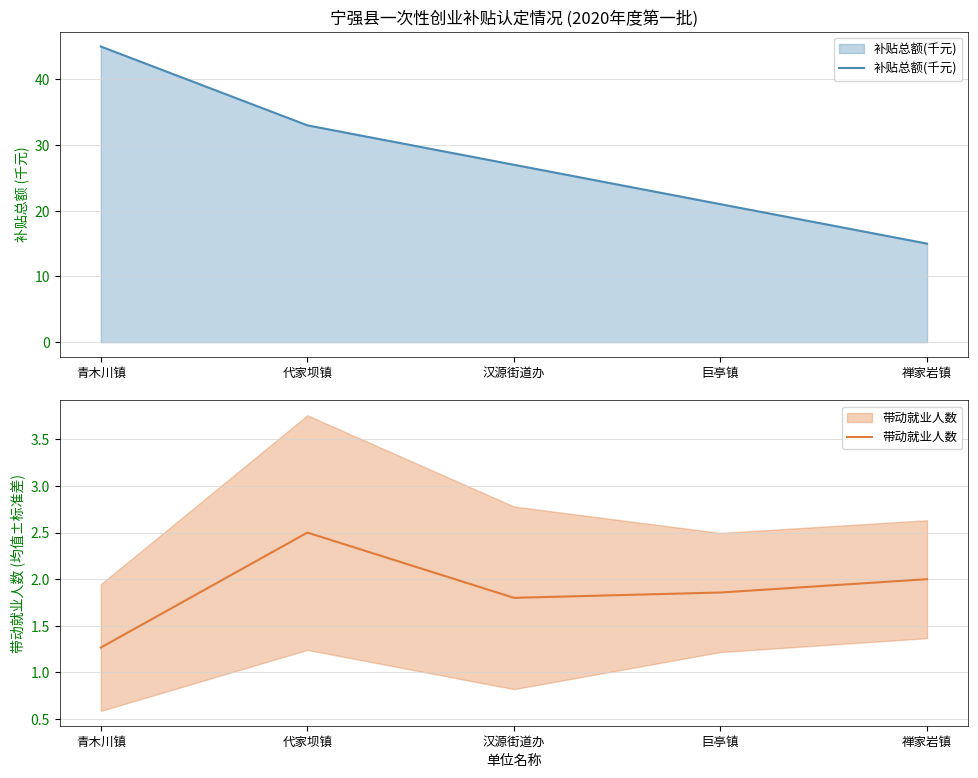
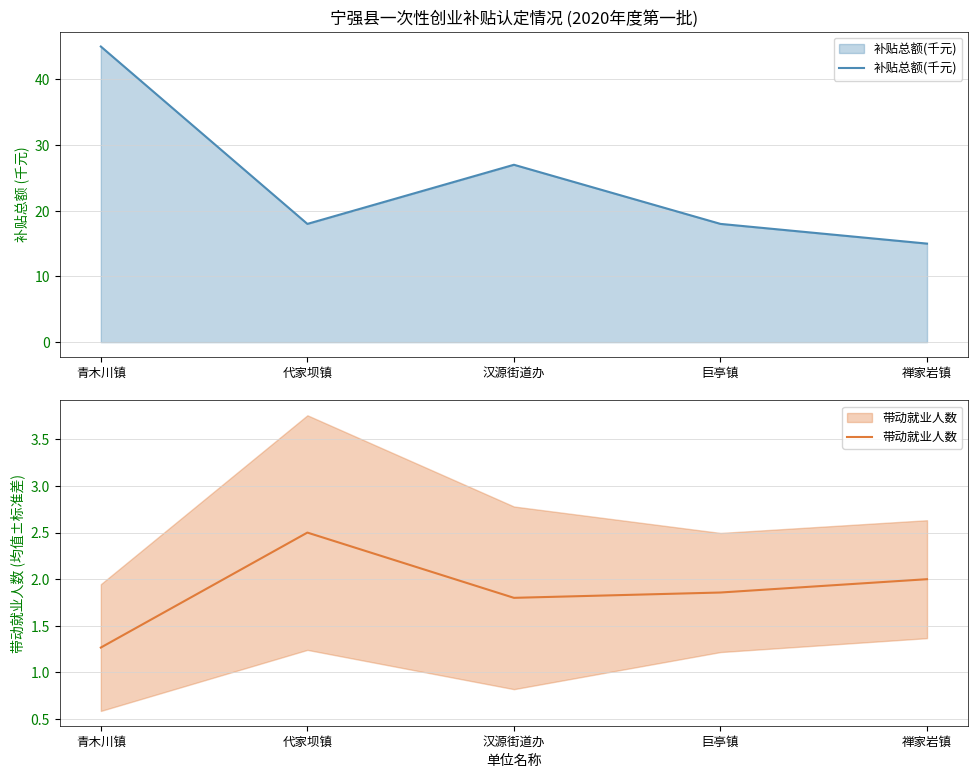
宁强县一次性创业补贴认定情况 (2020年度第一批), 代家坝镇: 33 -> 18
宁强县一次性创业补贴认定情况 (2020年度第一批), 巨亭镇: 21 -> 18
